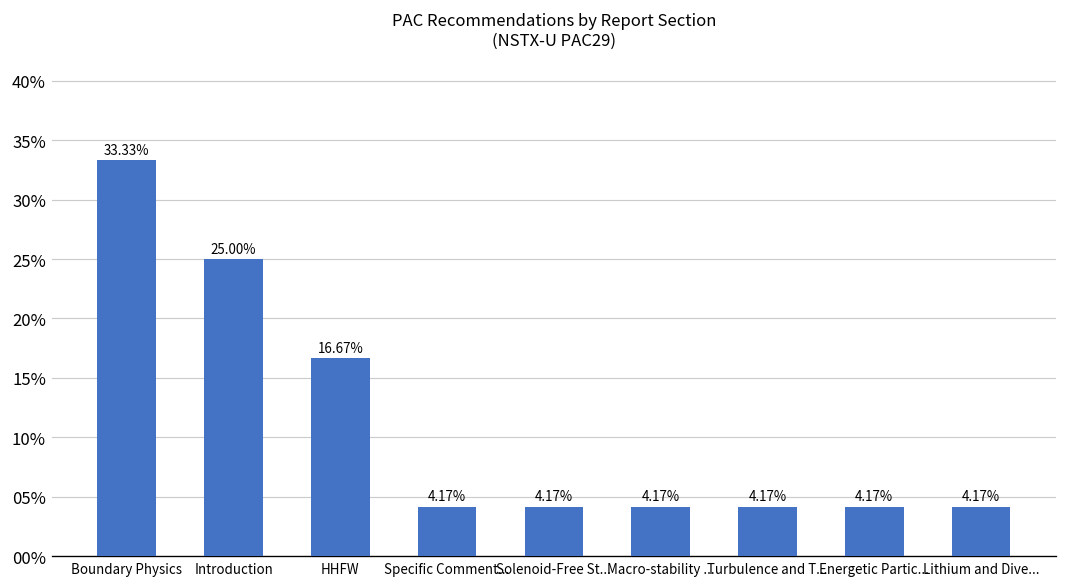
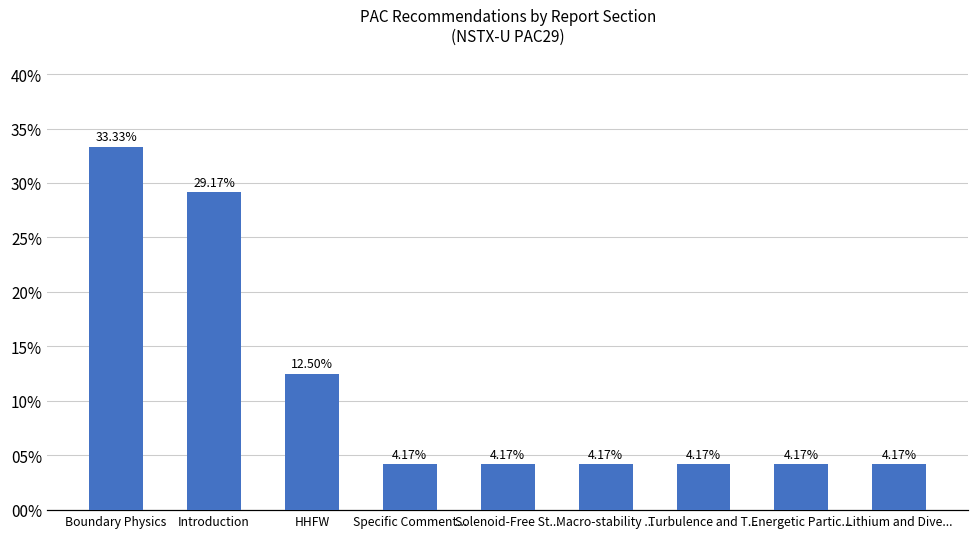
Introduction: 25.00% -> 29.17%
HHFW: 16.67% -> 12.50%
